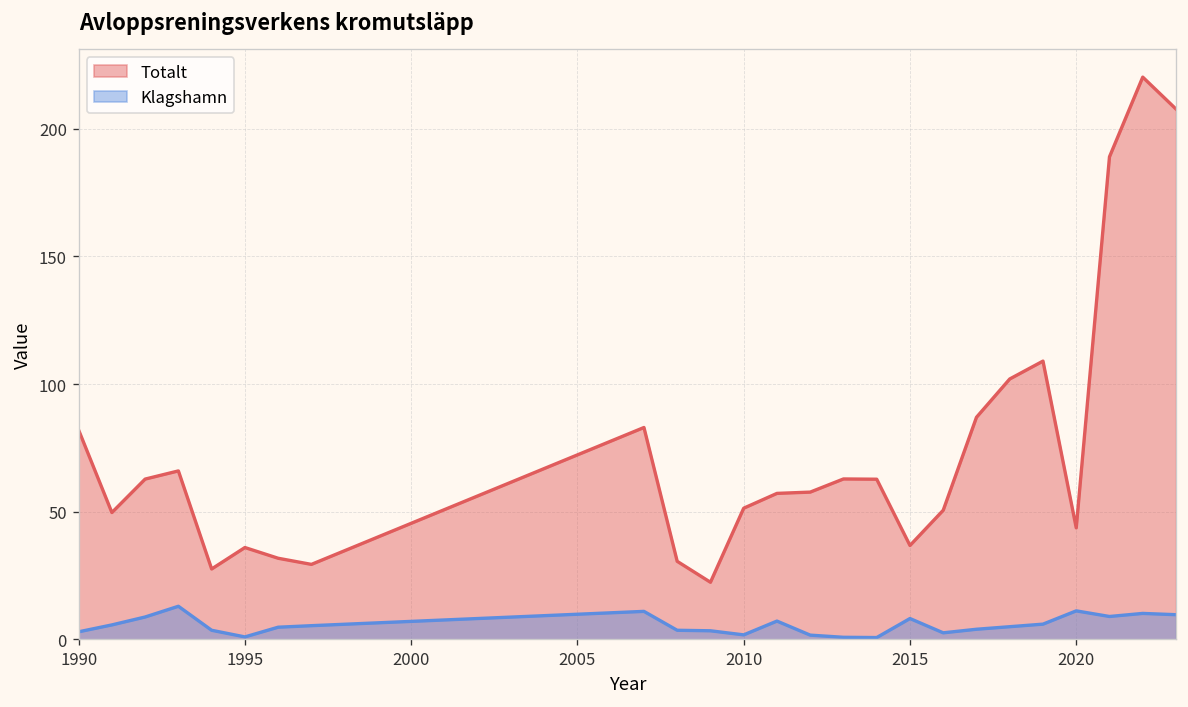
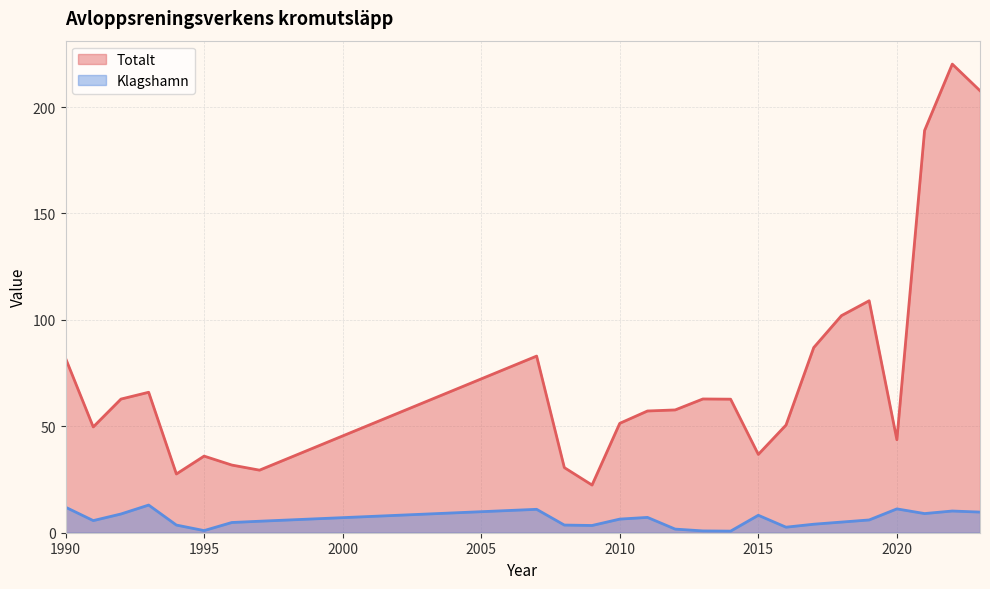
Klagshamn, 1990: 3 -> 12
Klagshamn, 2010: 2 -> 6
